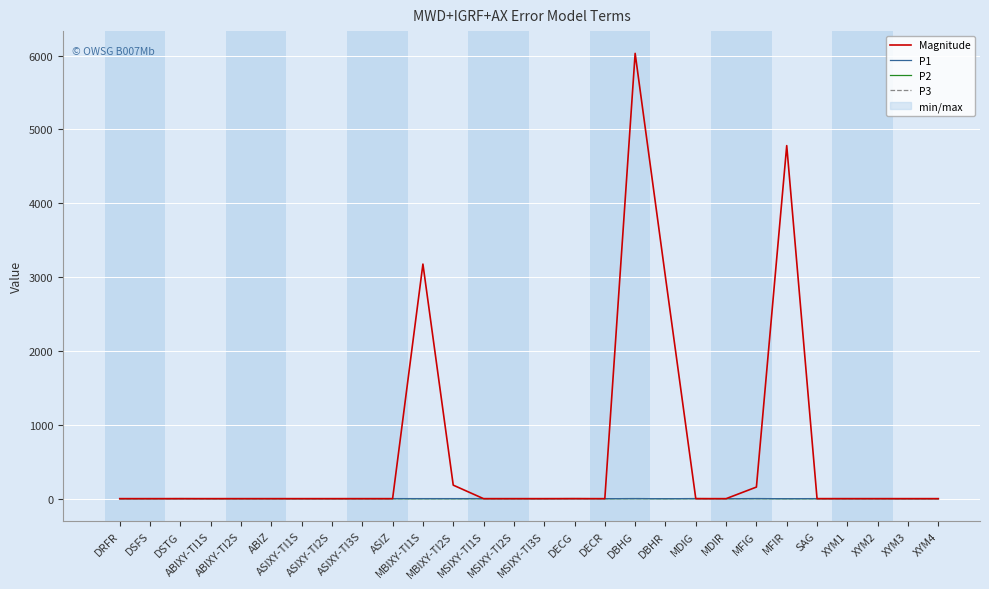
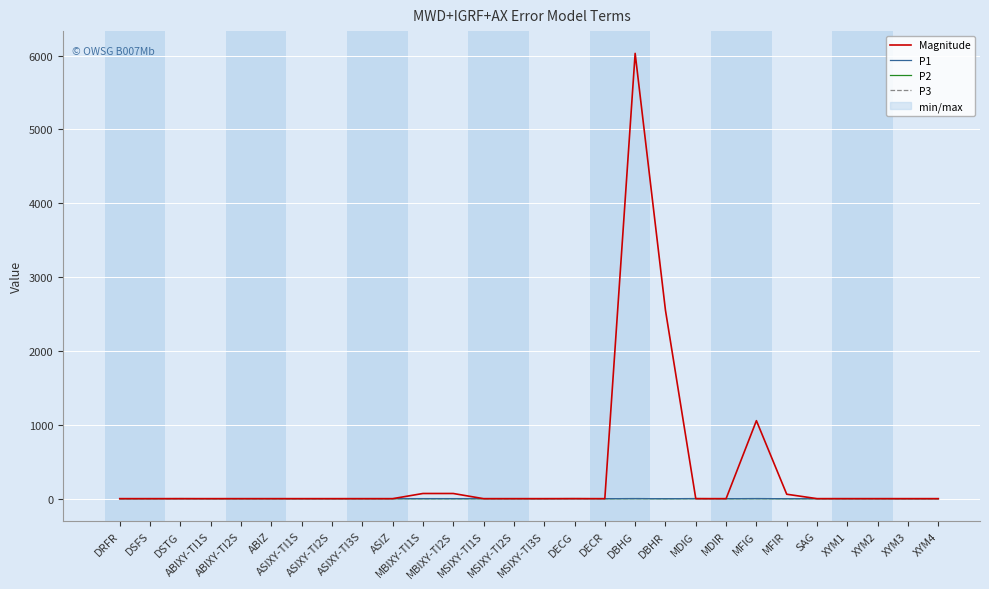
Magnitude, MBIXY-TI1S: 3200 -> 100
Magnitude, MBIXY-TI2S: 200 -> 100
Magnitude, DBHR: 3000 -> 2600
Magnitude, MFIG: 200 -> 1100
Magnitude, MFIR: 4800 -> 100
